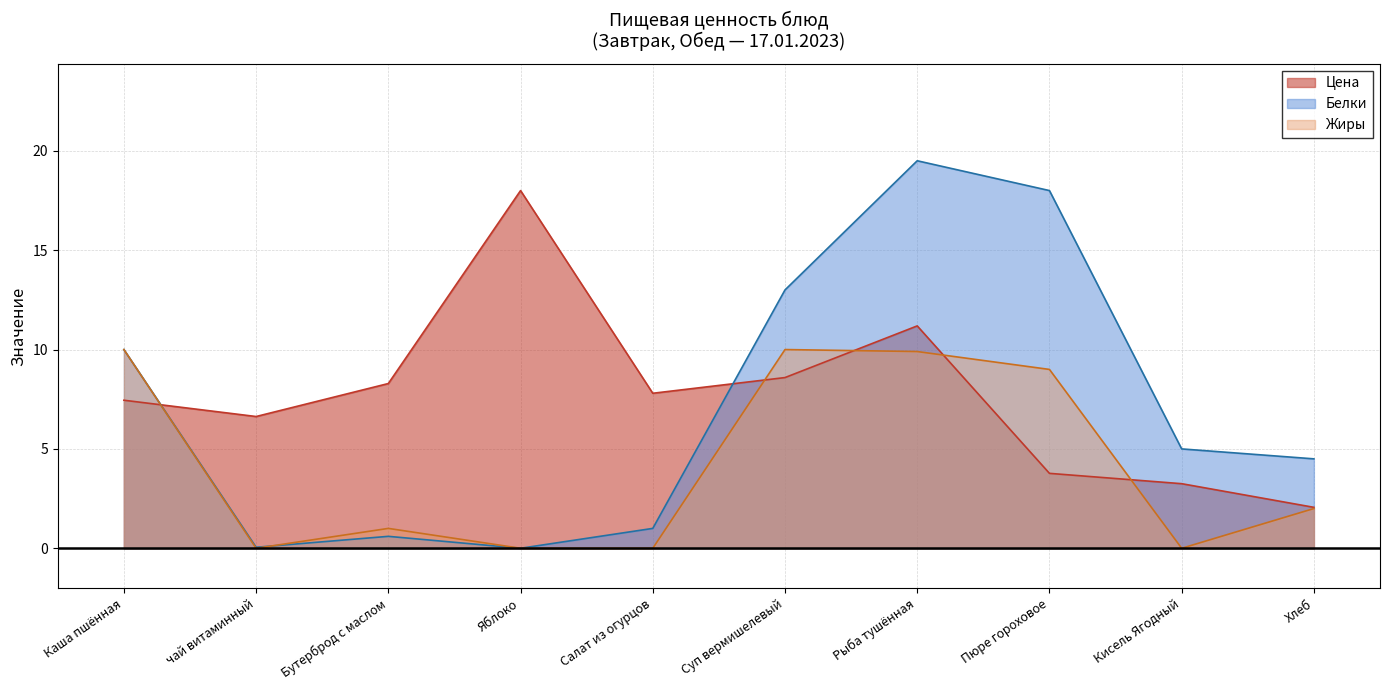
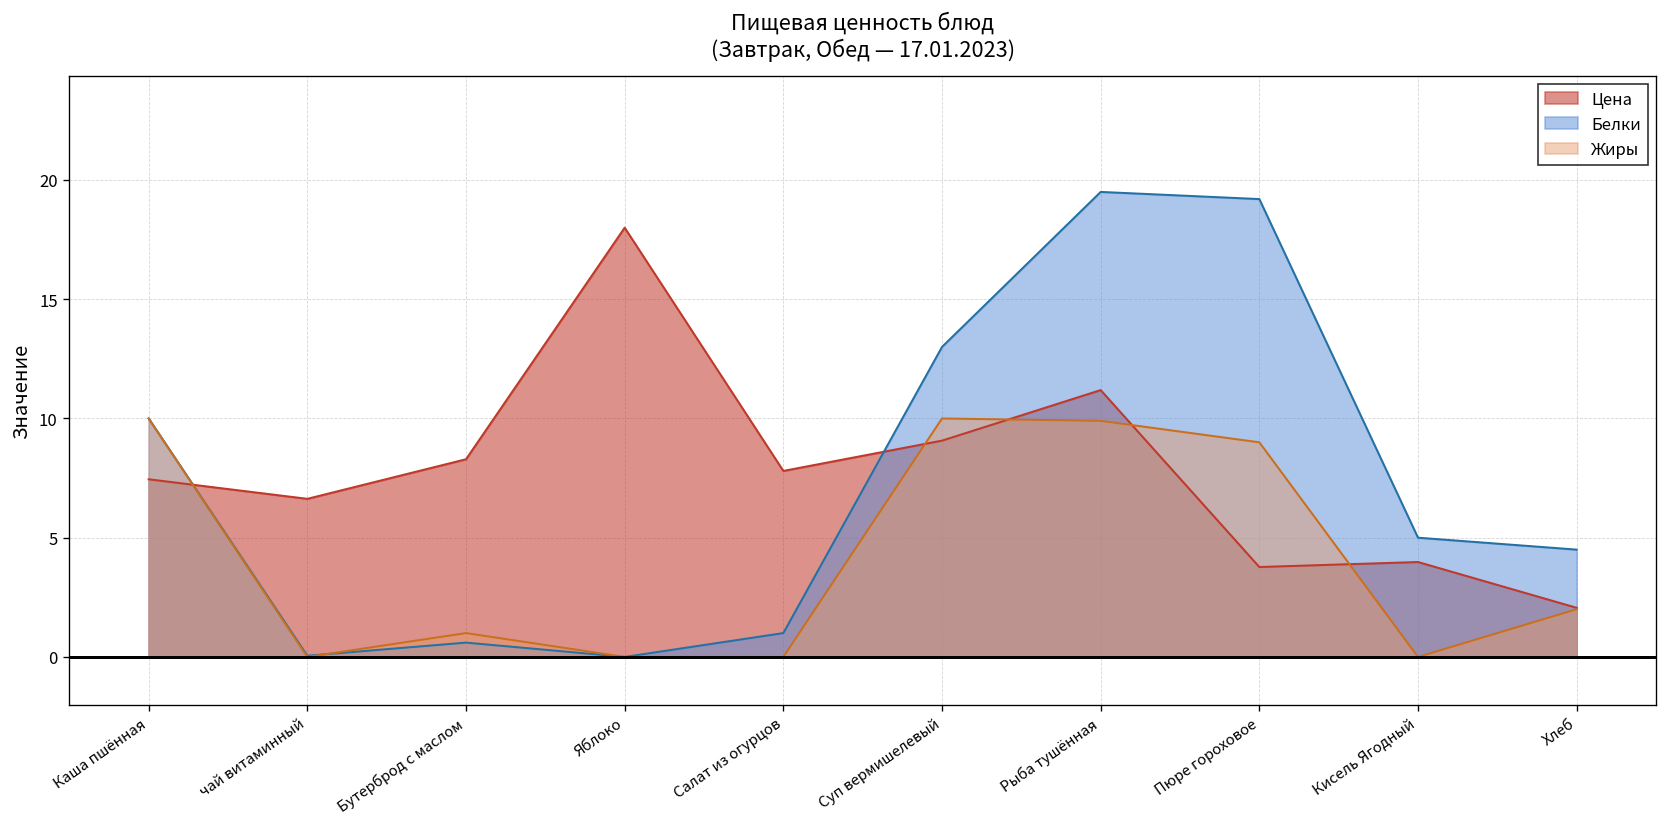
Цена, Суп вермишелевый: 8.6 -> 9.1
Белки, Пюре гороховое: 18.0 -> 19.2
Цена, Кисель Ягодный: 3.3 -> 4.0
